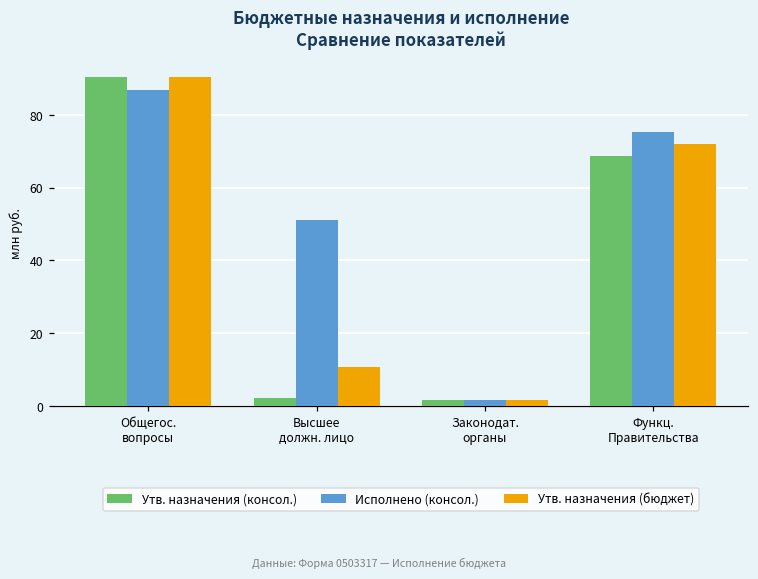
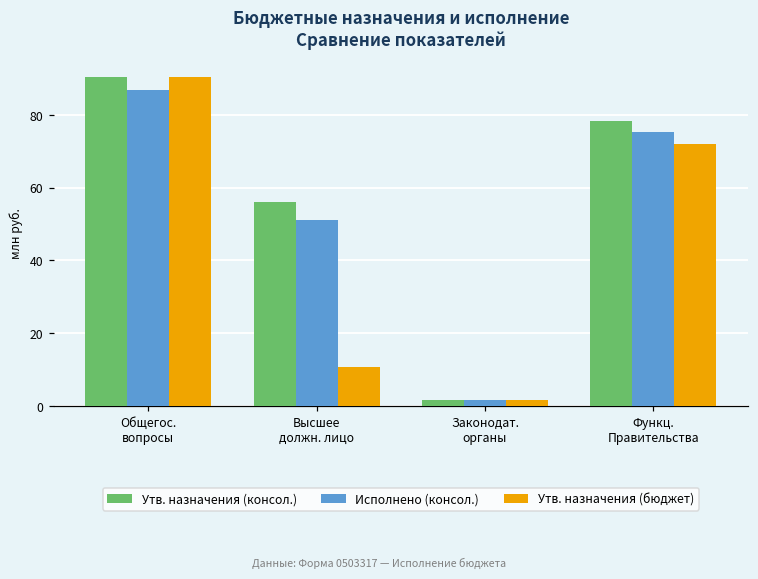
Утв. назначения (консол.), Высшее должн. лицо: 2 -> 56
Утв. назначения (консол.), Функц. Правительства: 69 -> 78
